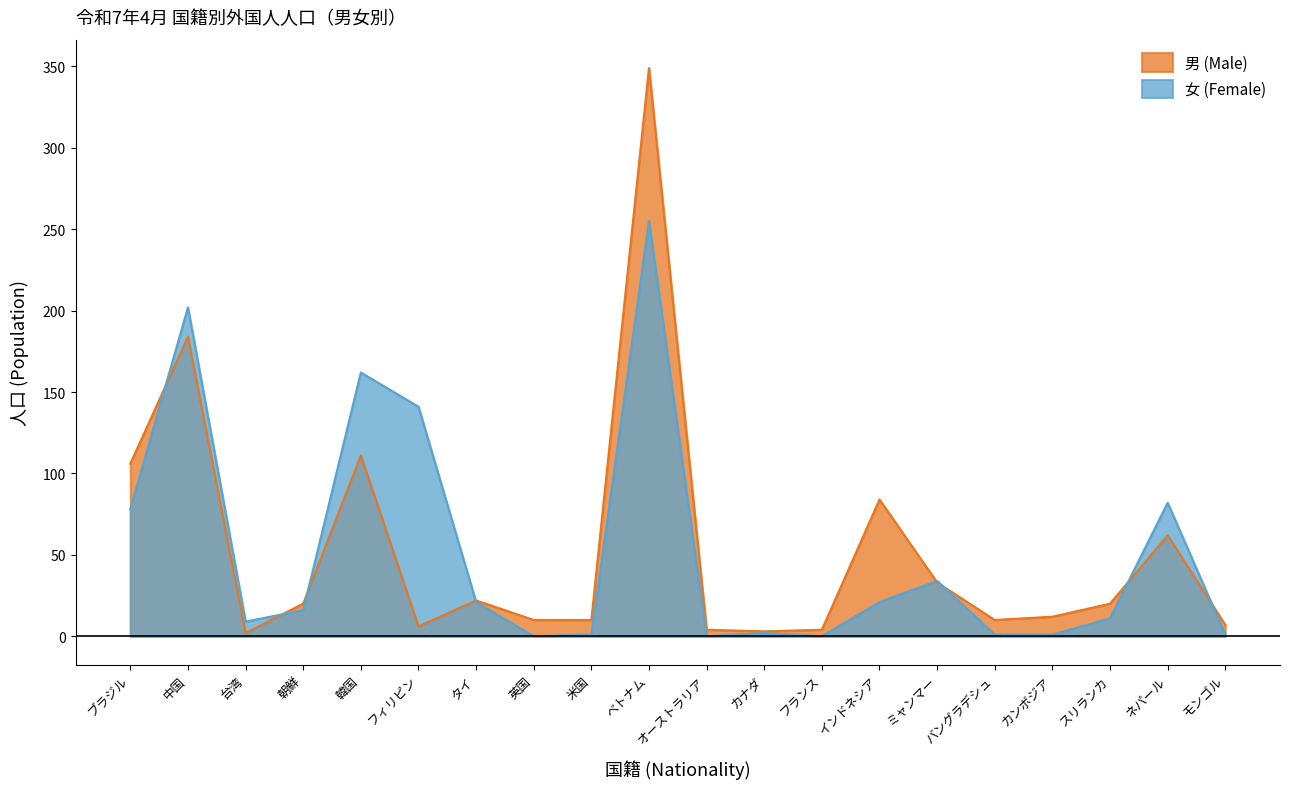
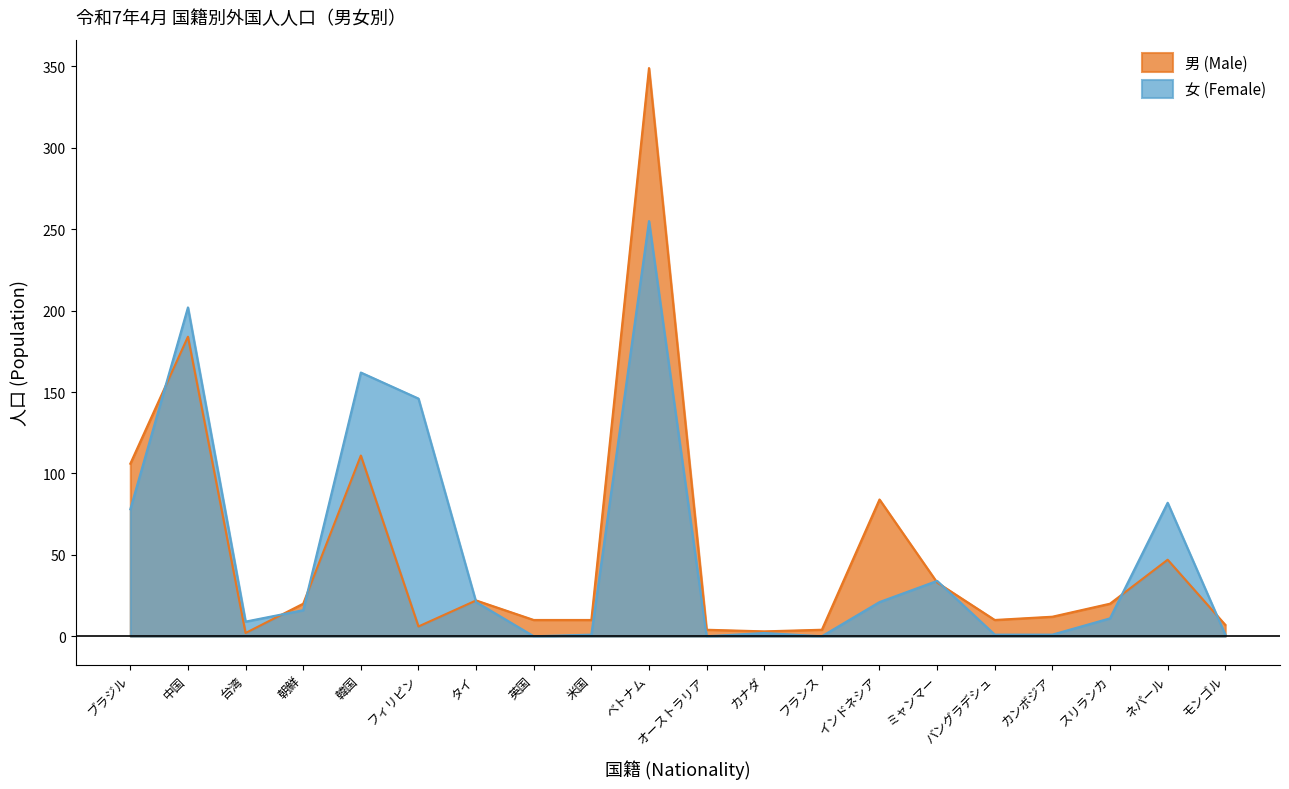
女 (Female), フィリピン: 141 -> 146
男 (Male), ネパール: 62 -> 47
